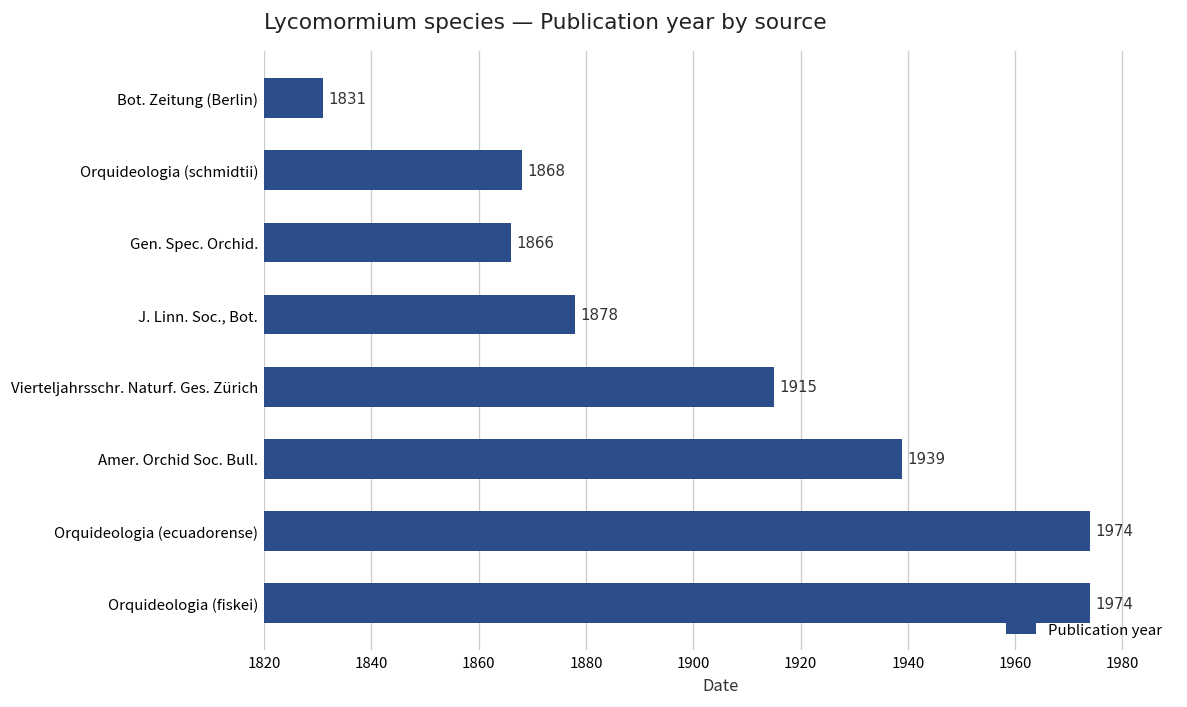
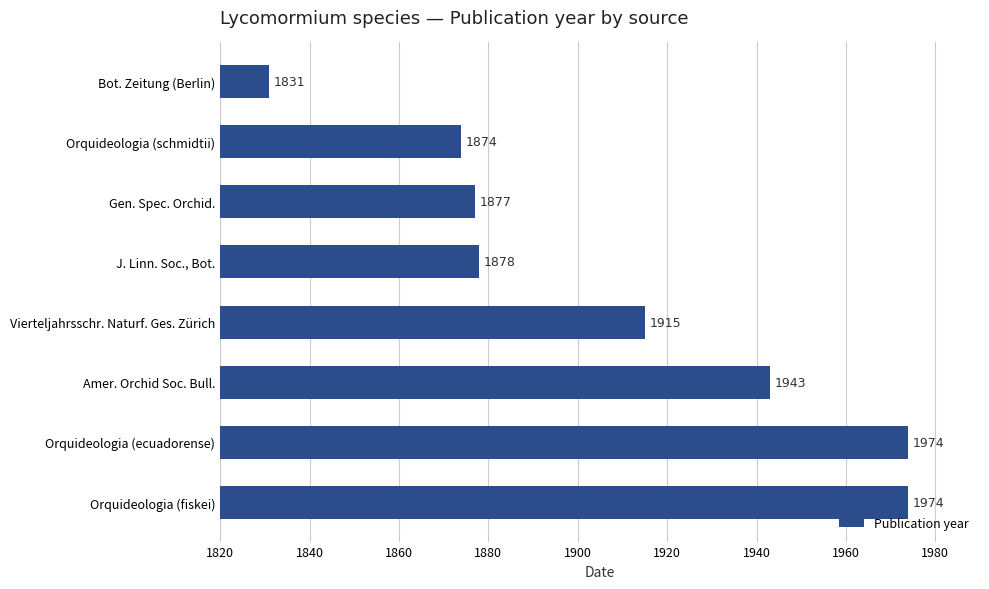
Orquideologia (schmidtii): 1868 -> 1874
Gen. Spec. Orchid.: 1866 -> 1877
Amer. Orchid Soc. Bull.: 1939 -> 1943
